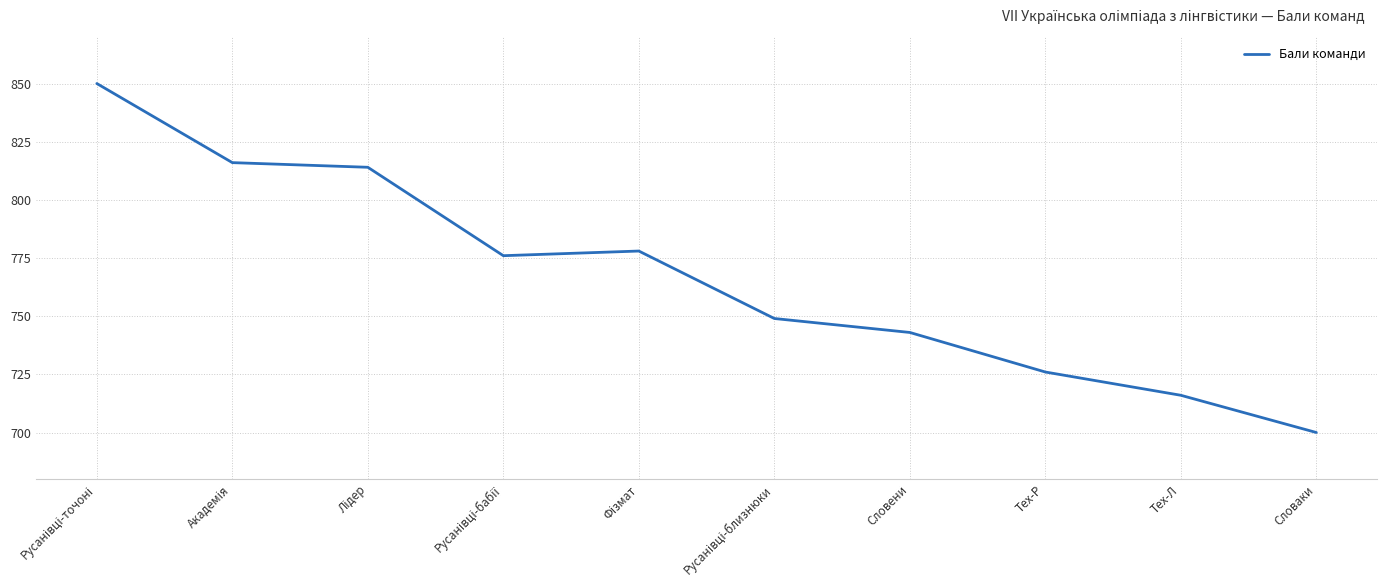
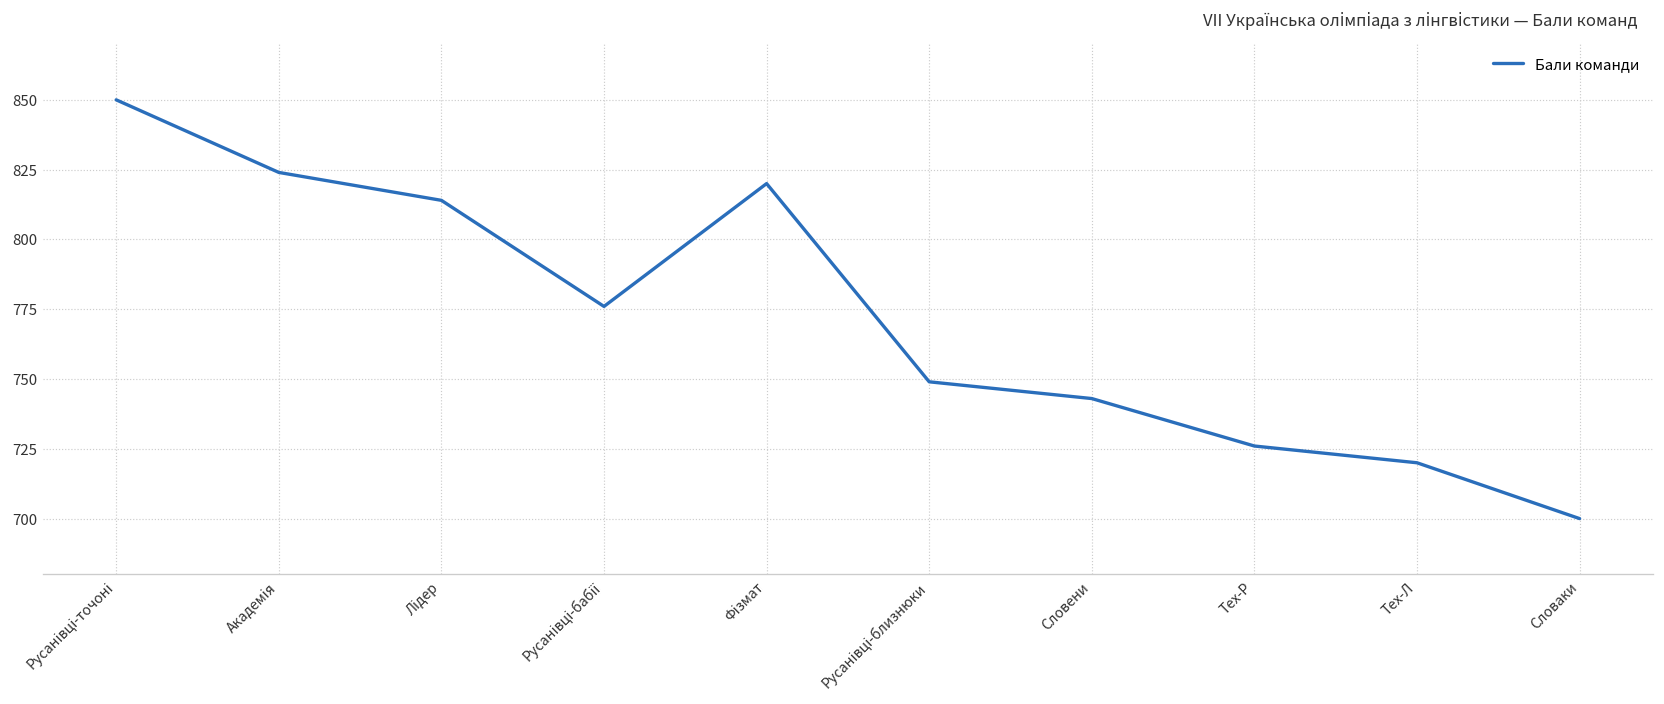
Академія: 816 -> 824
Фізмат: 778 -> 820
Тех-Л: 716 -> 720
